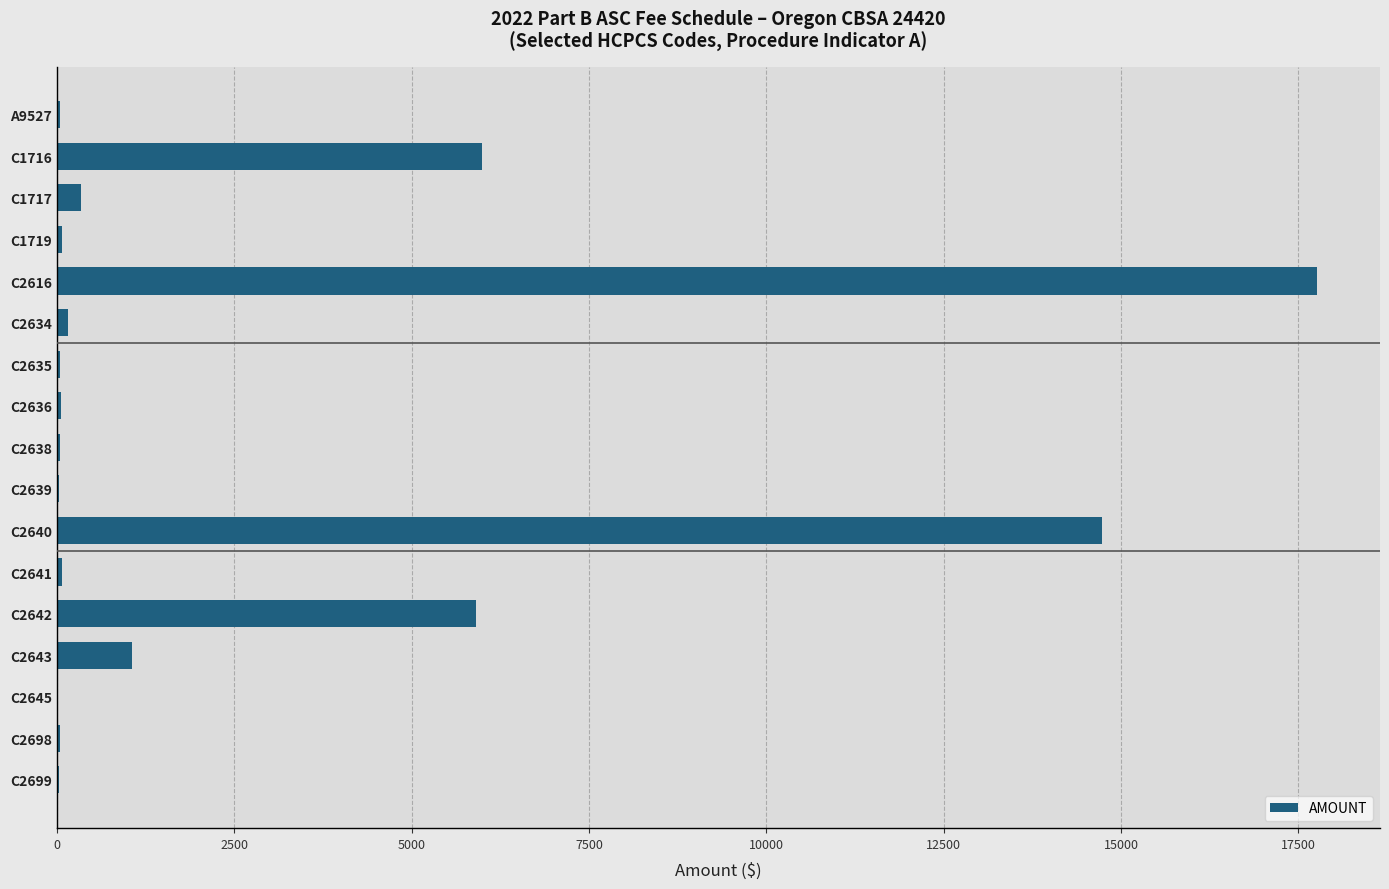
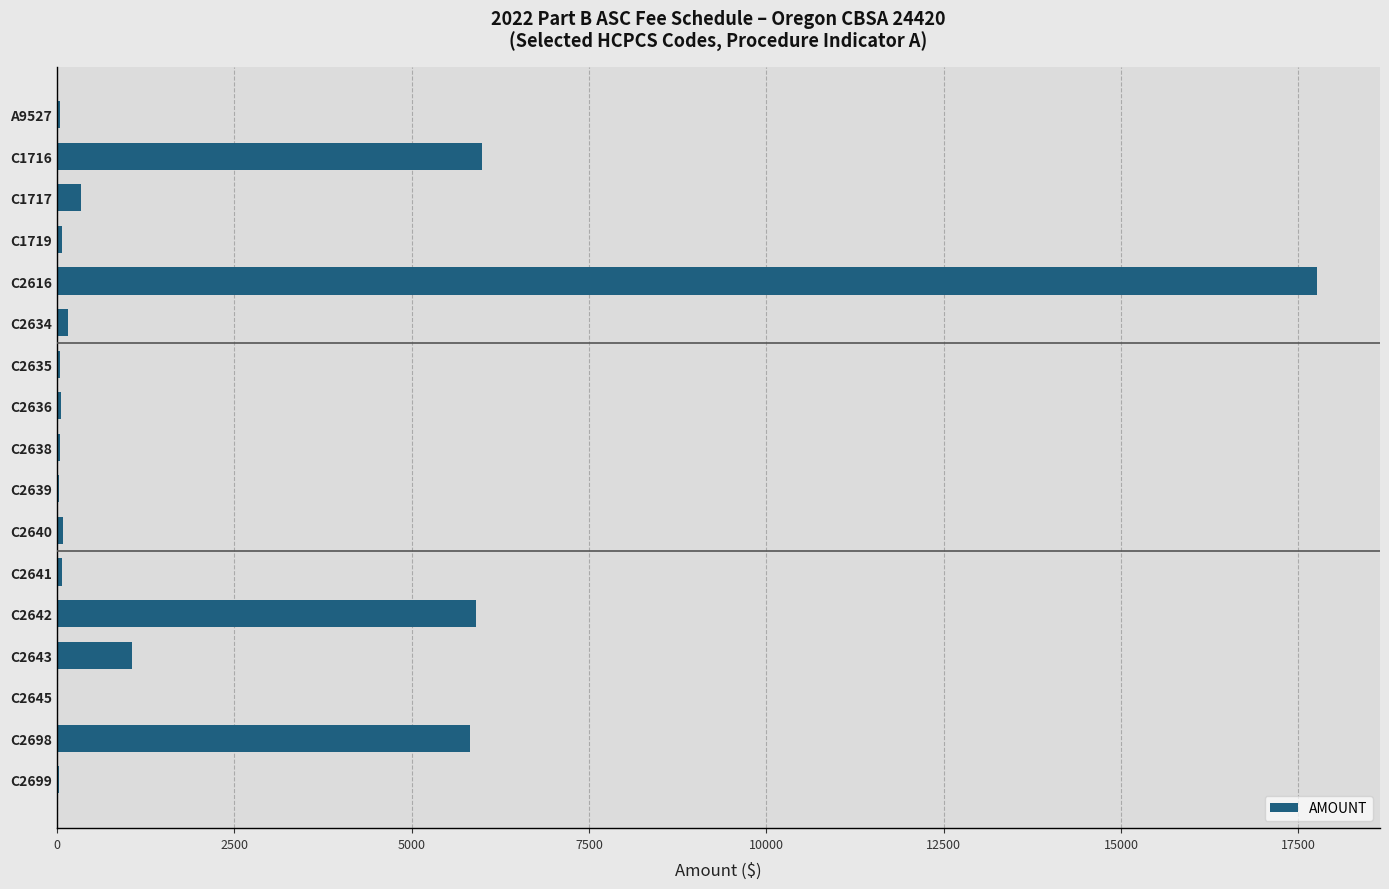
C2640: 14700 -> 100
C2698: 0 -> 5800
